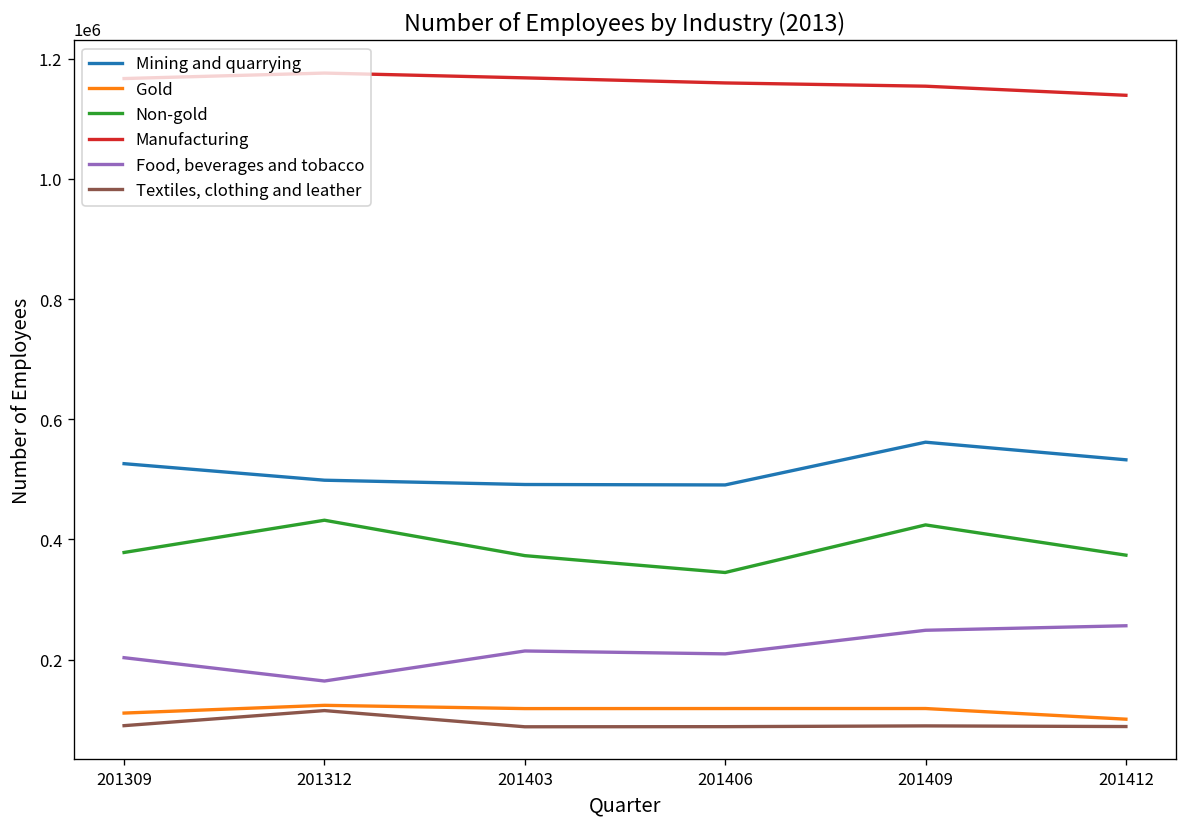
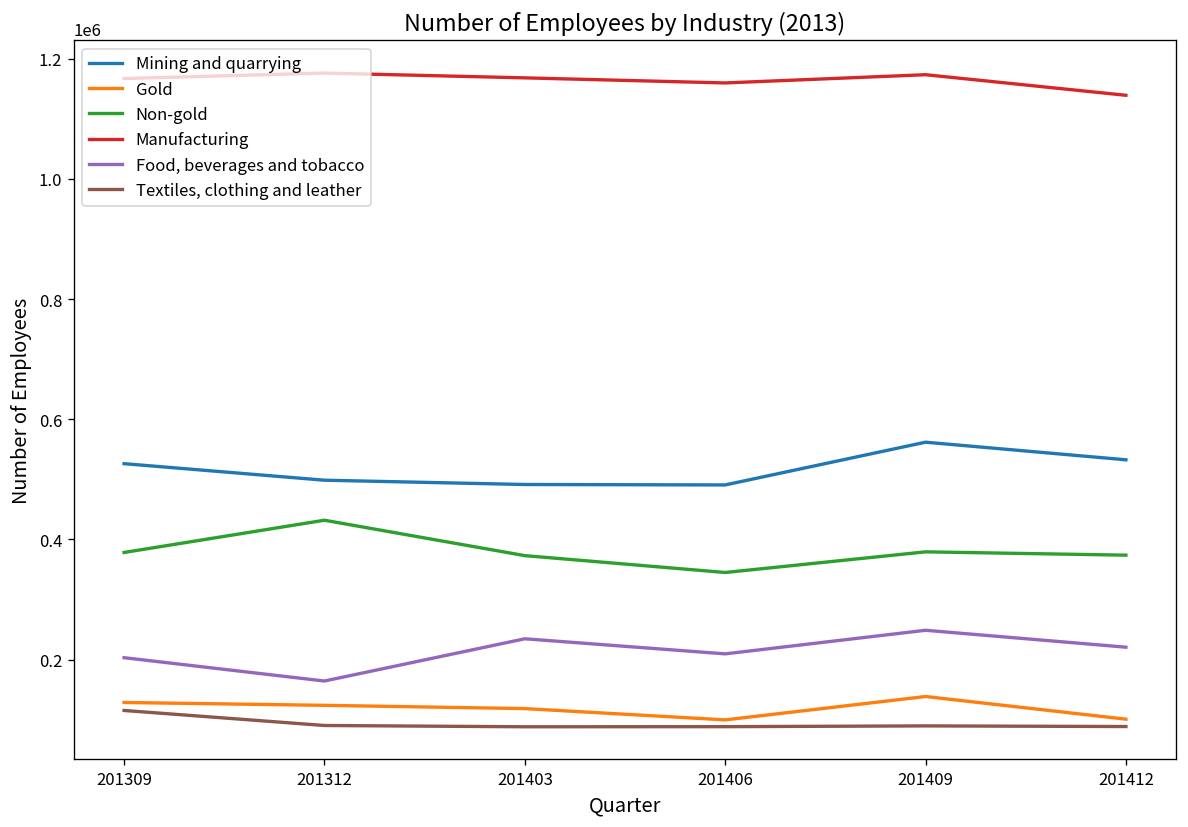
Gold, 201309: 110000 -> 130000
Textiles, clothing and leather, 201309: 90000 -> 120000
Textiles, clothing and leather, 201312: 120000 -> 90000
Food, beverages and tobacco, 201403: 210000 -> 230000
Gold, 201406: 120000 -> 100000
Gold, 201409: 120000 -> 140000
Non-gold, 201409: 420000 -> 380000
Manufacturing, 201409: 1150000 -> 1170000
Food, beverages and tobacco, 201412: 260000 -> 220000
